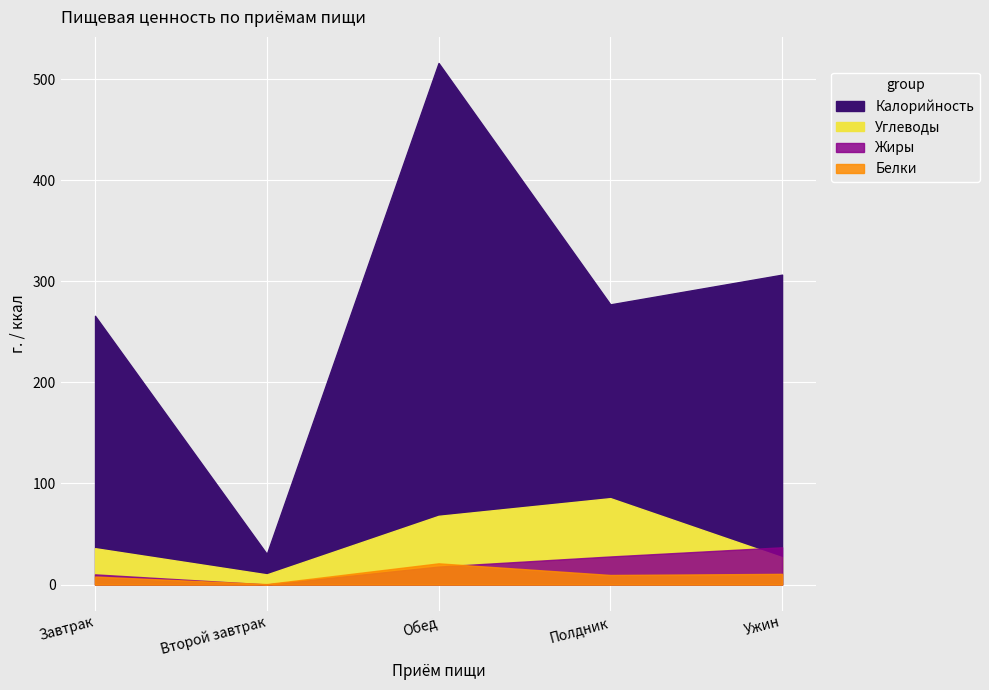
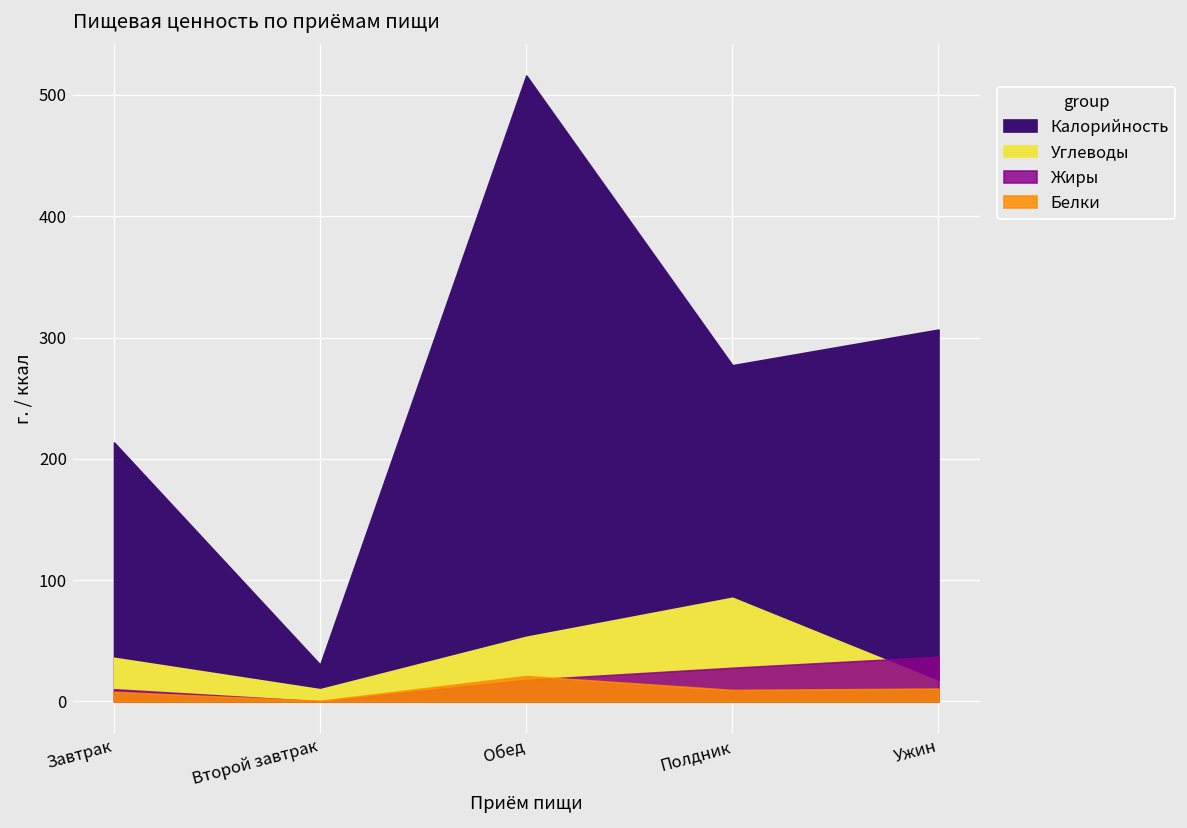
Калорийность, Завтрак: 266 -> 214
Углеводы, Обед: 68 -> 53
Углеводы, Ужин: 27 -> 17
